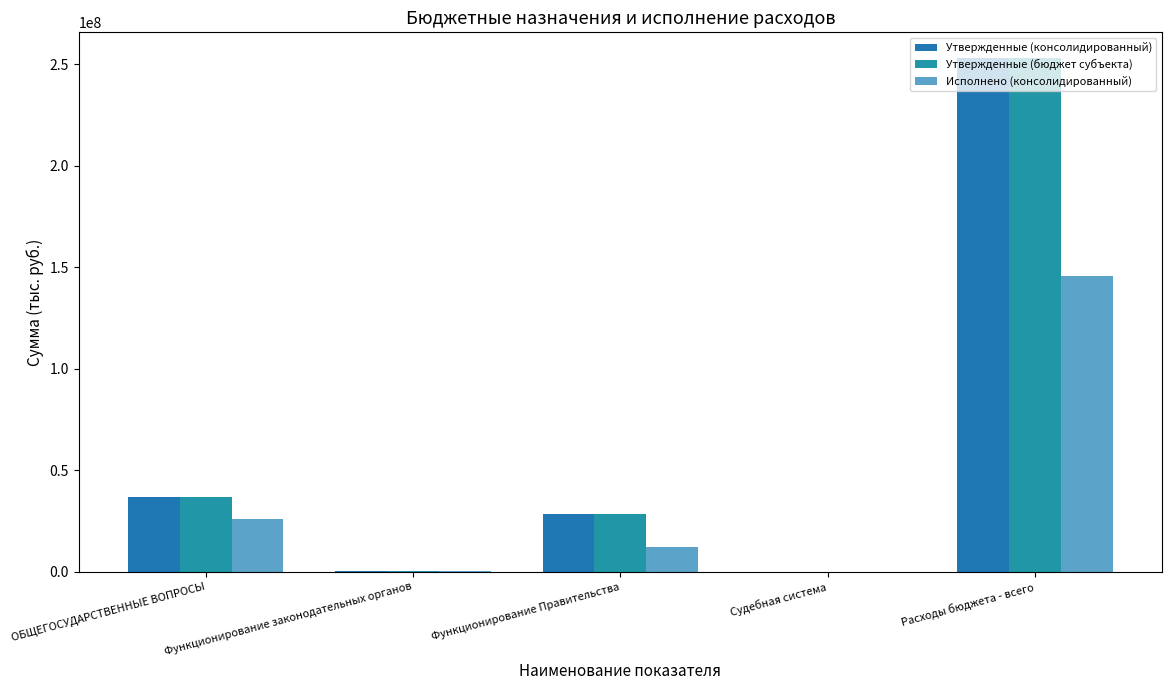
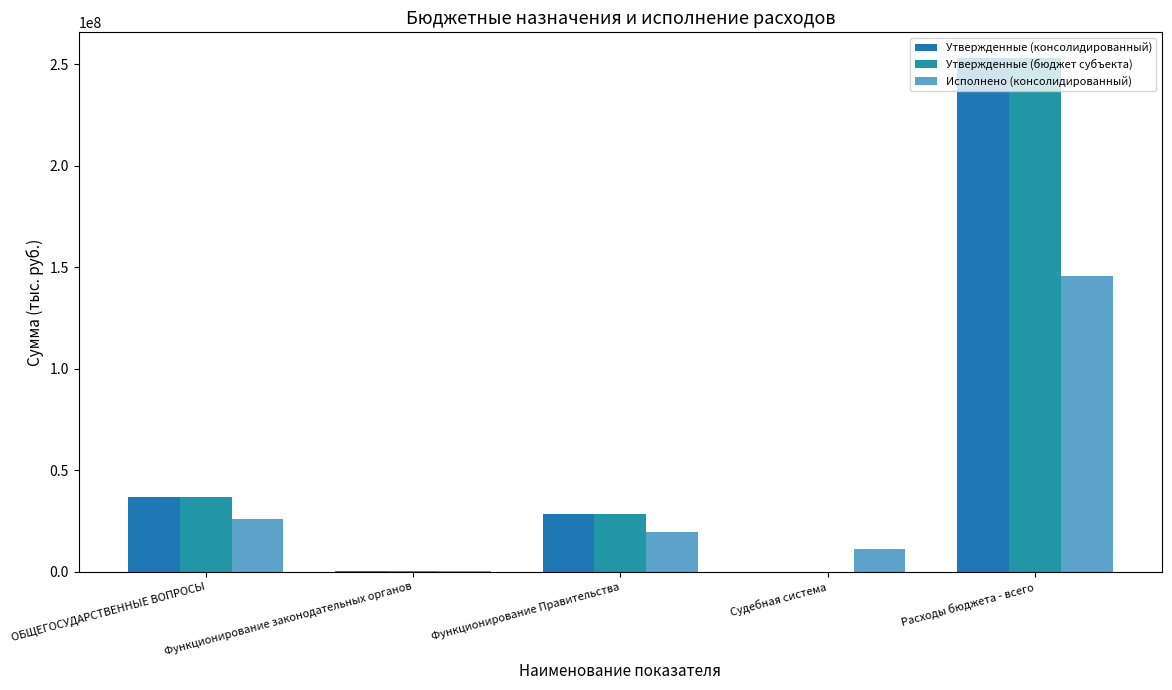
Исполнено (консолидированный), Функционирование Правительства: 12000000 -> 20000000
Исполнено (консолидированный), Судебная система: 0 -> 11000000
